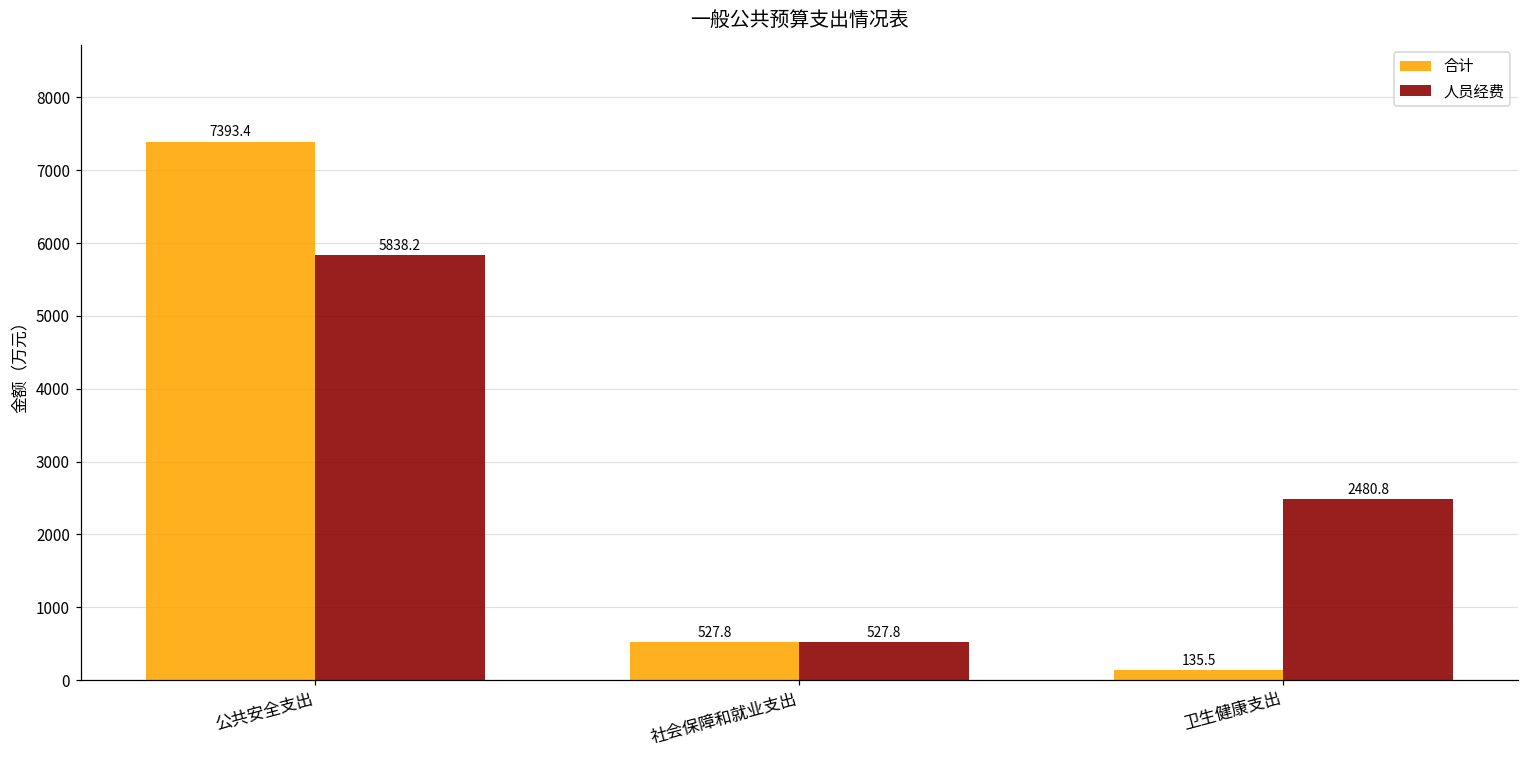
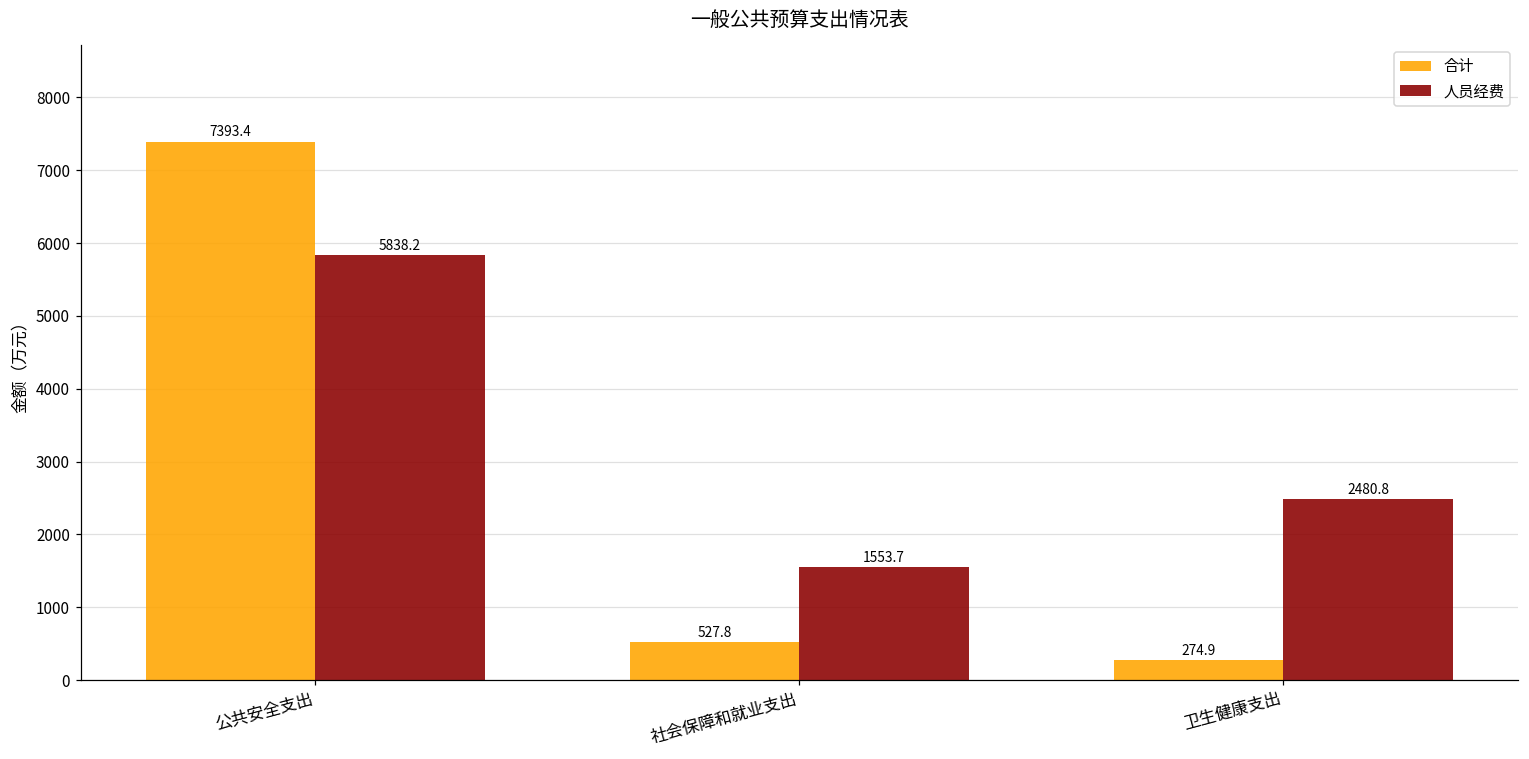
人员经费, 社会保障和就业支出: 527.8 -> 1553.7
合计, 卫生健康支出: 135.5 -> 274.9
